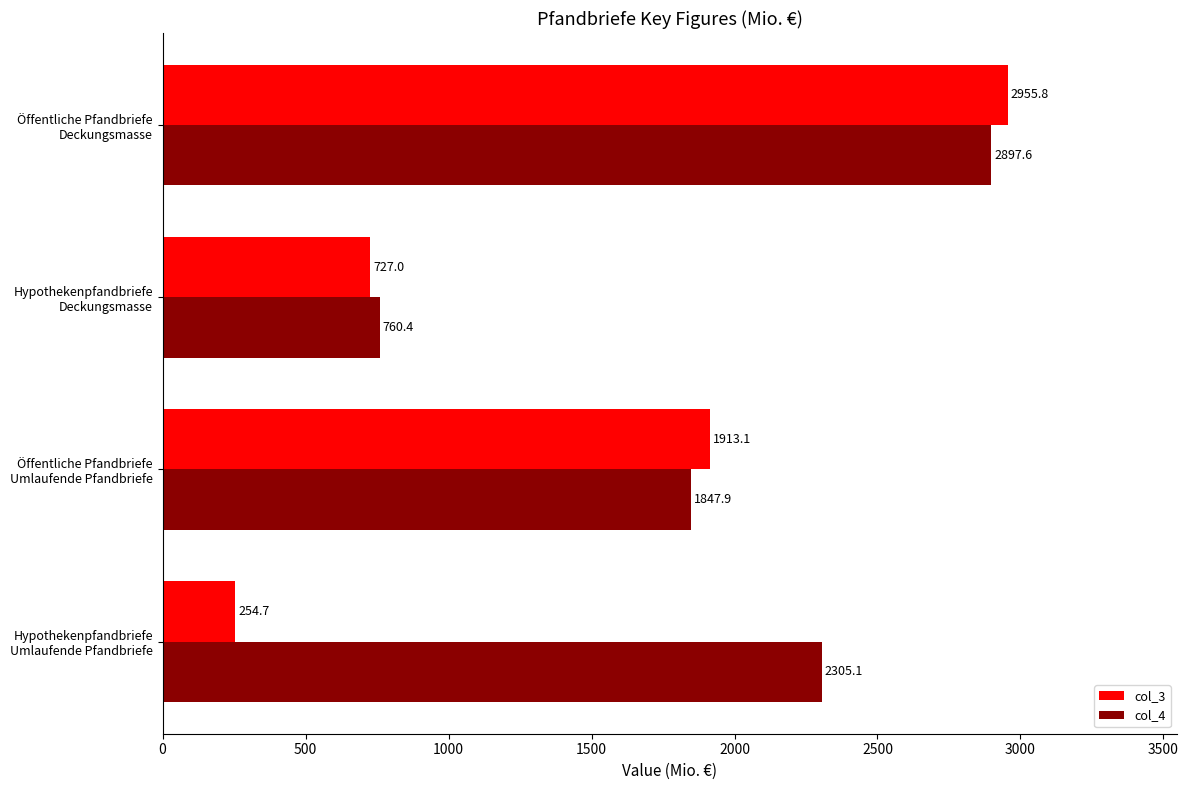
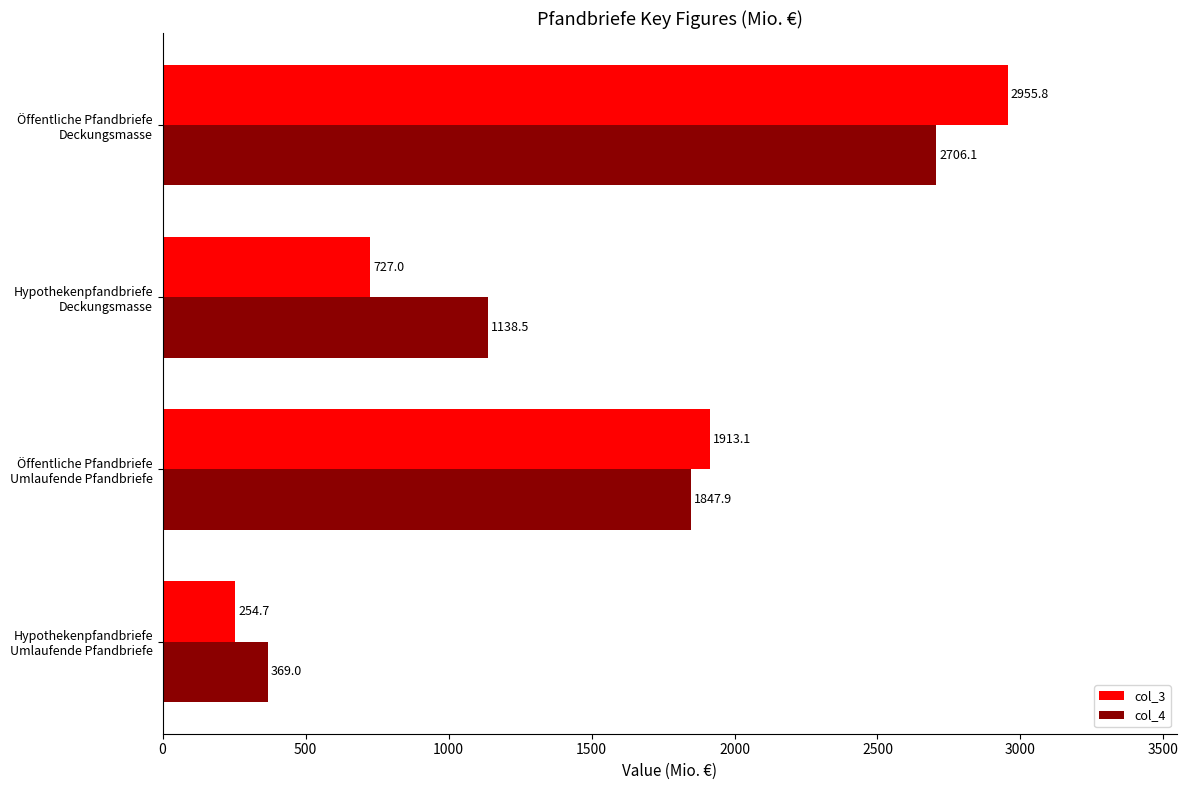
col_4, Öffentliche Pfandbriefe Deckungsmasse: 2897.6 -> 2706.1
col_4, Hypothekenpfandbriefe Deckungsmasse: 760.4 -> 1138.5
col_4, Hypothekenpfandbriefe Umlaufende Pfandbriefe: 2305.1 -> 369.0
